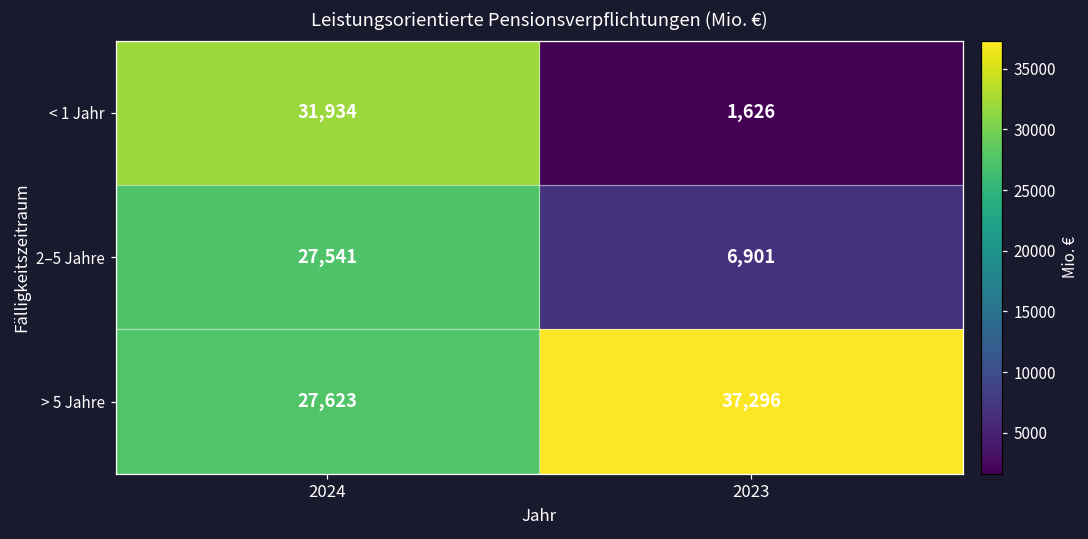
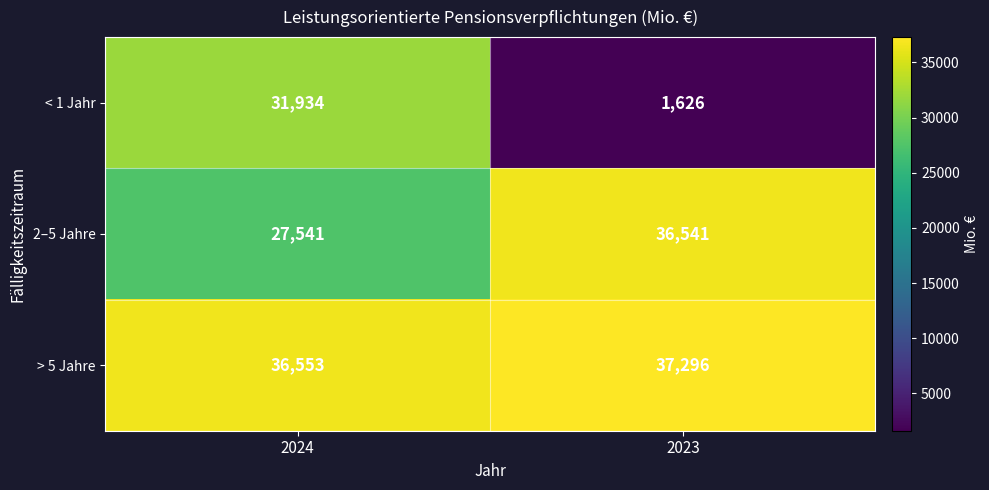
2–5 Jahre, 2023: 6,901 -> 36,541
> 5 Jahre, 2024: 27,623 -> 36,553
